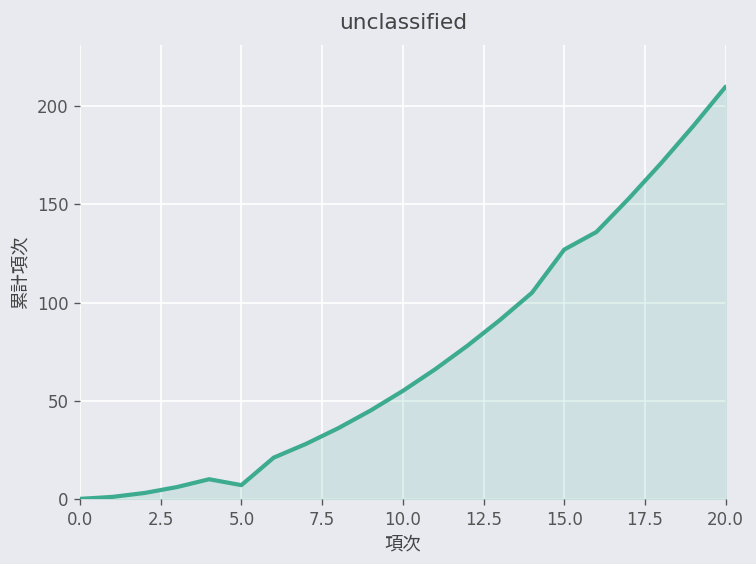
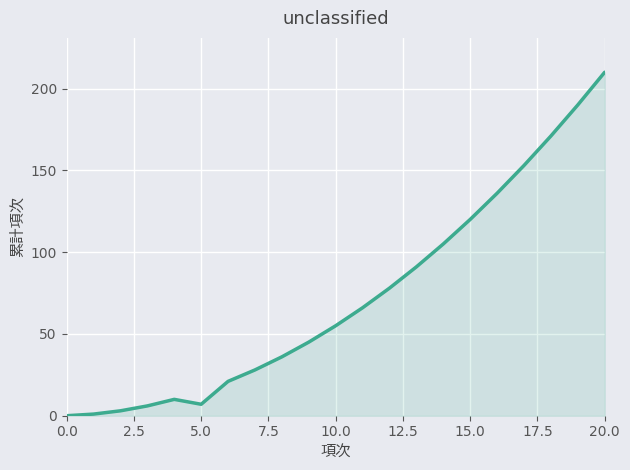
15.0: 127 -> 120
